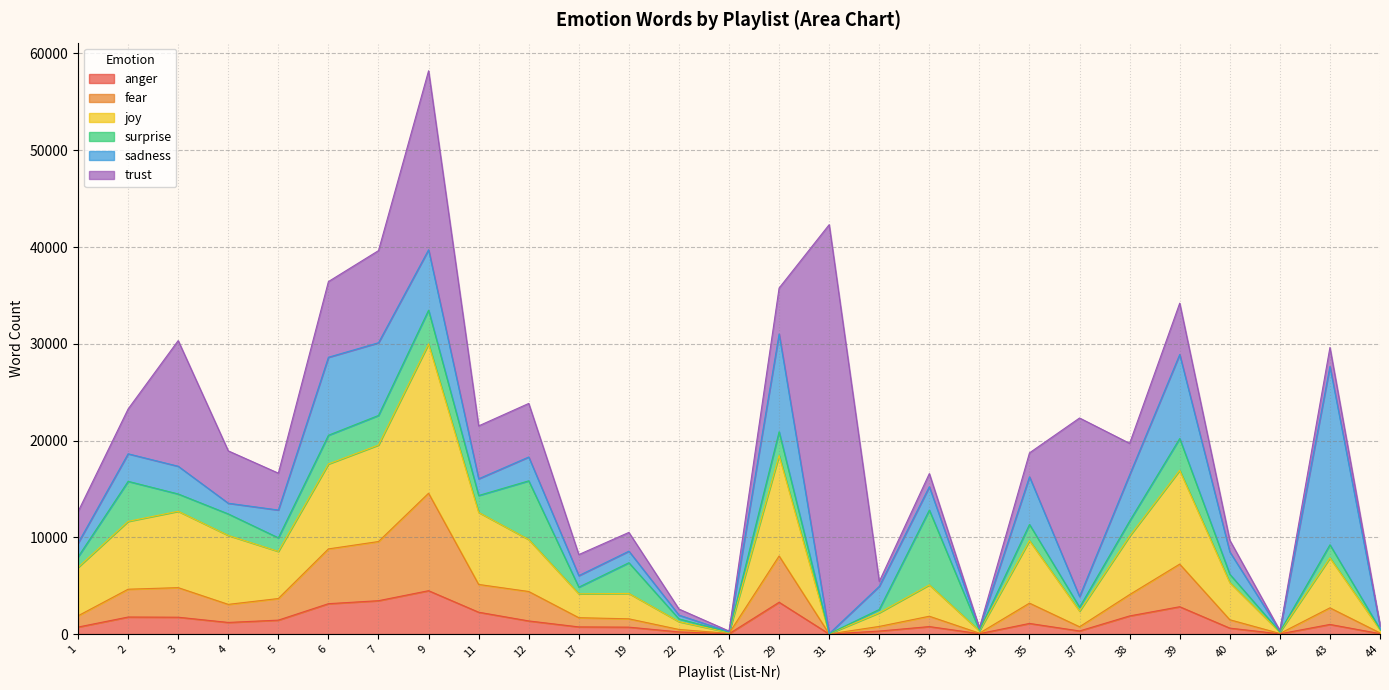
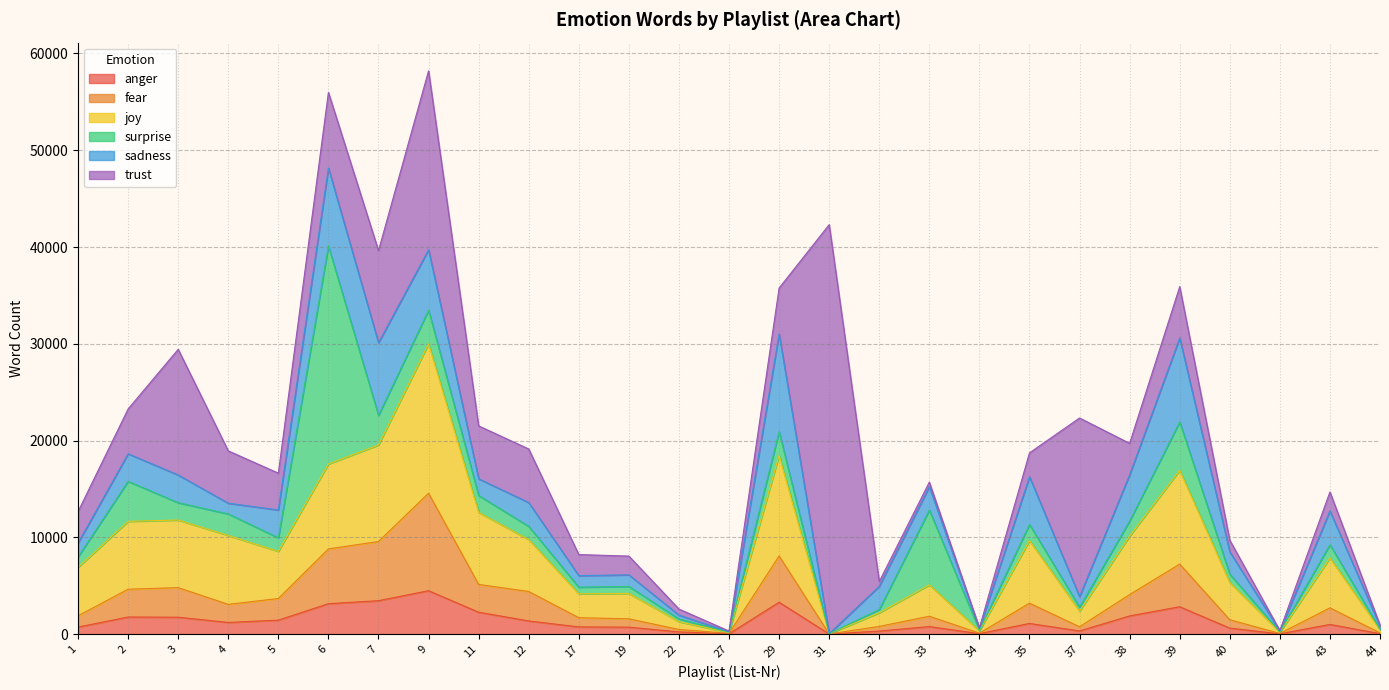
joy, 3: 8000 -> 7000
surprise, 6: 3000 -> 23000
surprise, 12: 6000 -> 1000
surprise, 19: 3000 -> 1000
trust, 33: 1000 -> 0
surprise, 39: 3000 -> 5000
sadness, 43: 18000 -> 3000
